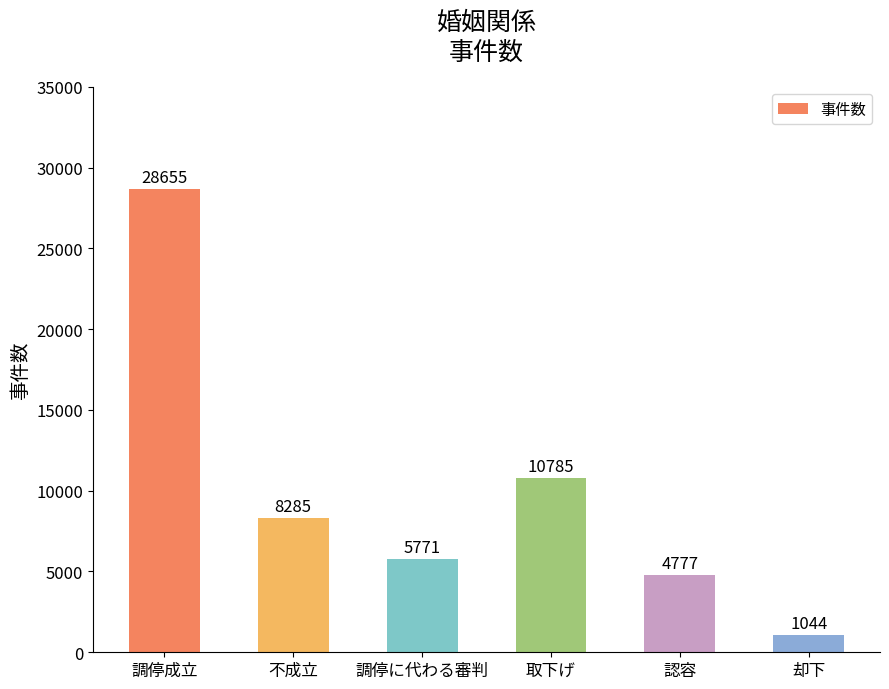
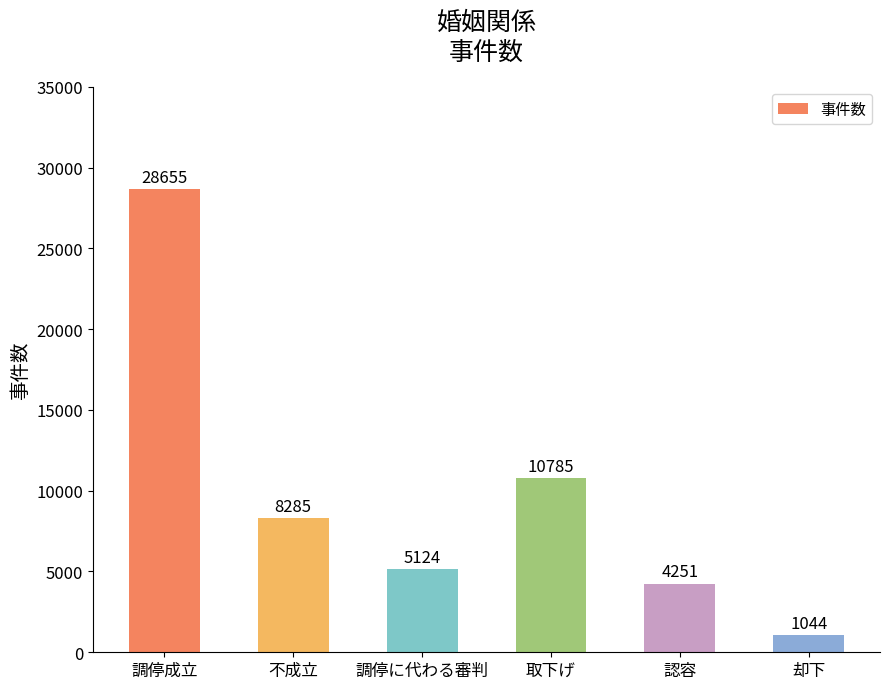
調停に代わる審判: 5771 -> 5124
認容: 4777 -> 4251
